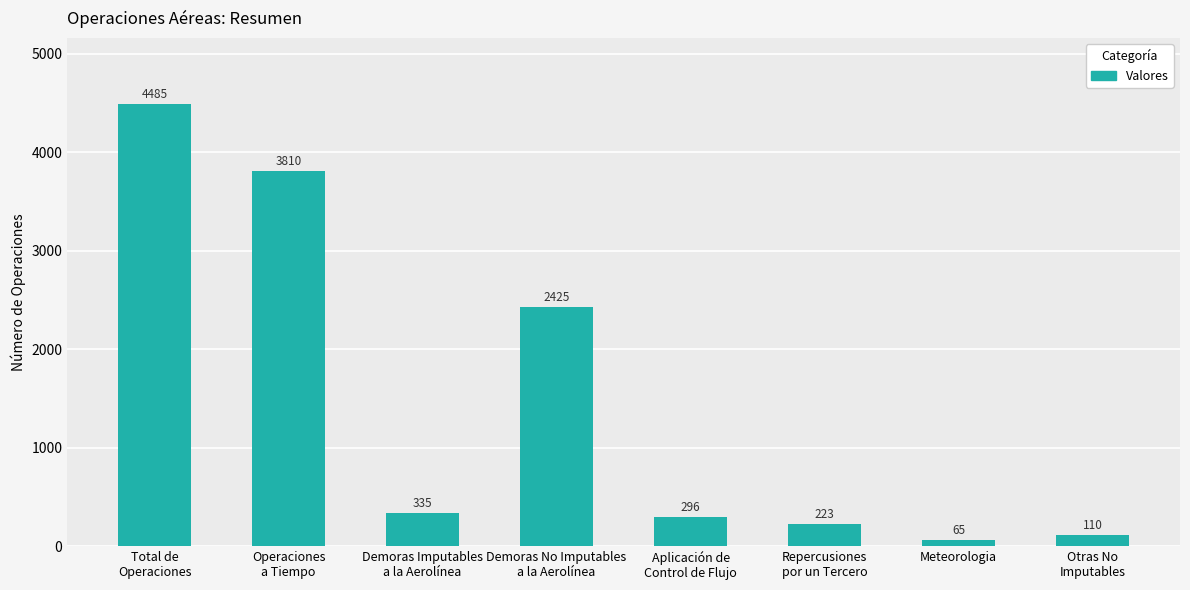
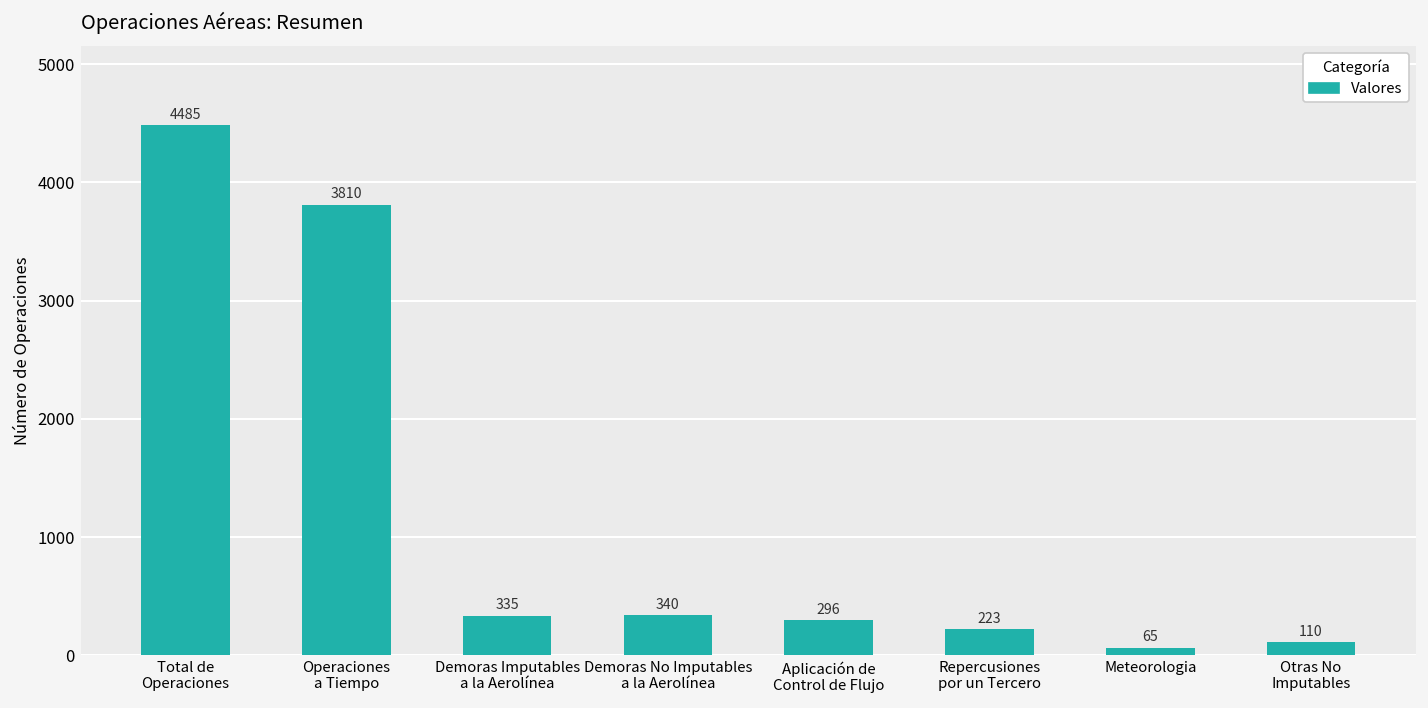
Demoras No Imputables a la Aerolínea: 2425 -> 340
